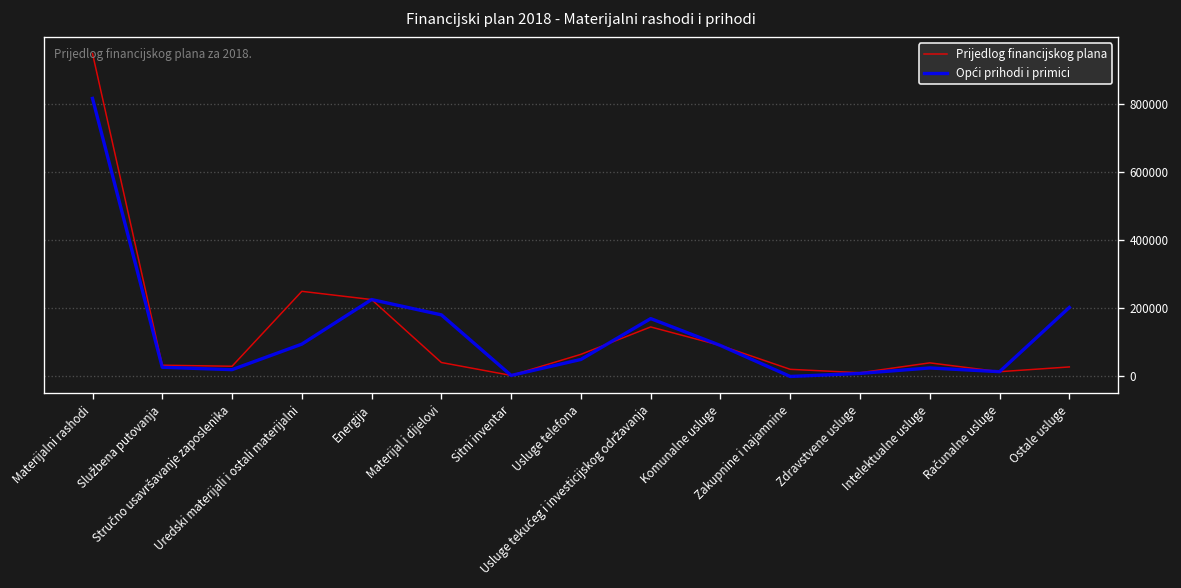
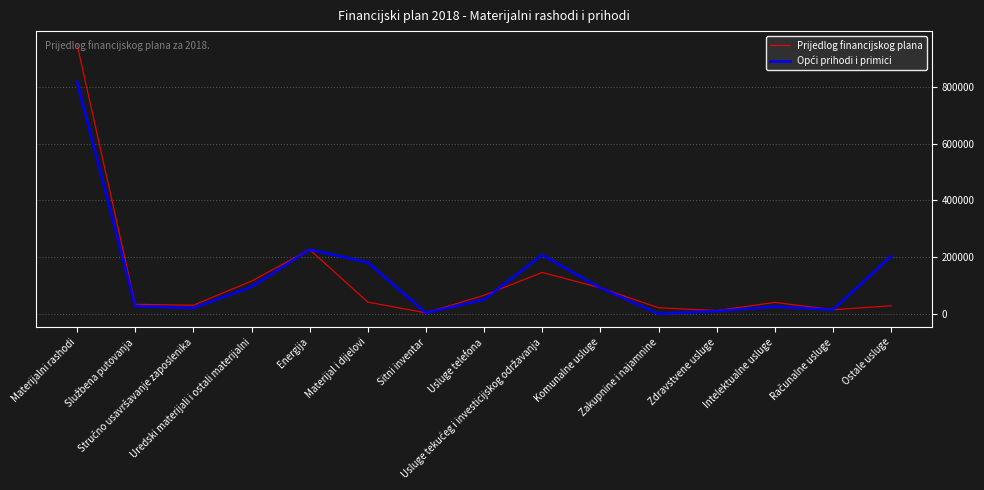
Prijedlog financijskog plana, Uredski materijali i ostali materijalni: 250000 -> 120000
Opći prihodi i primici, Usluge tekućeg i investicijskog održavanja: 170000 -> 210000
